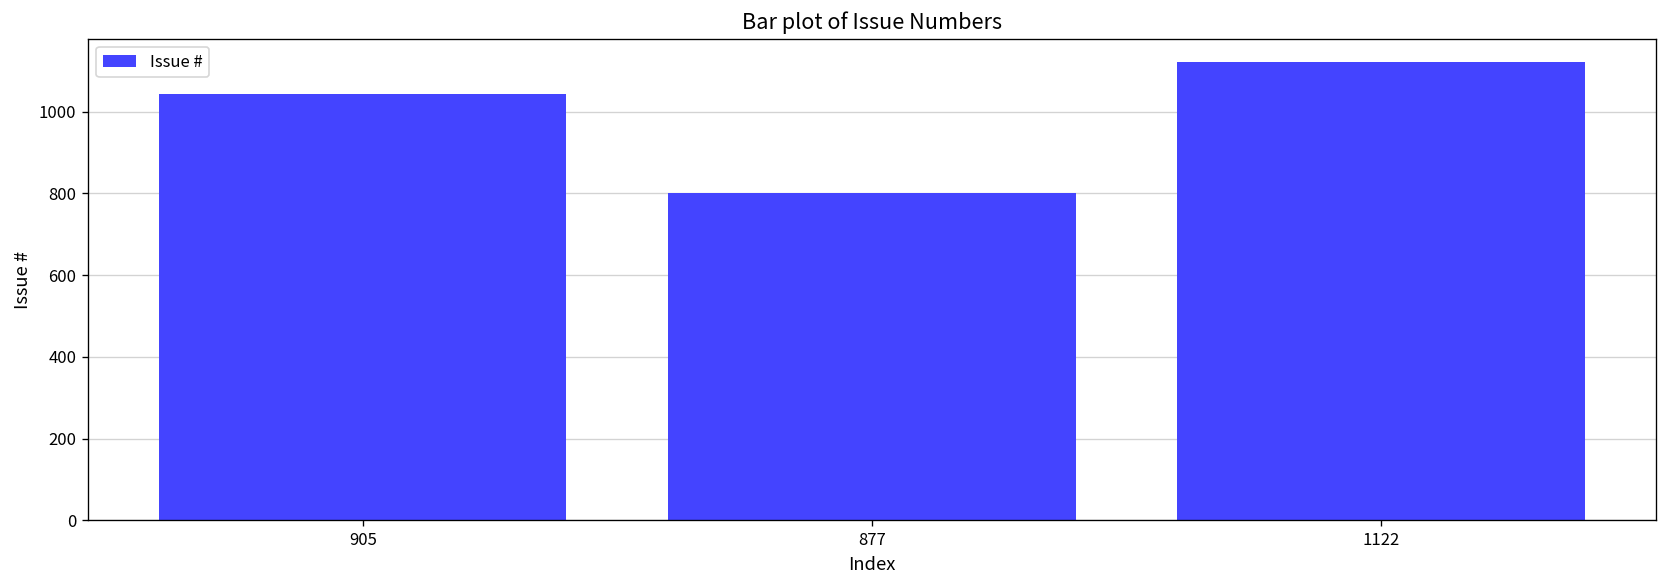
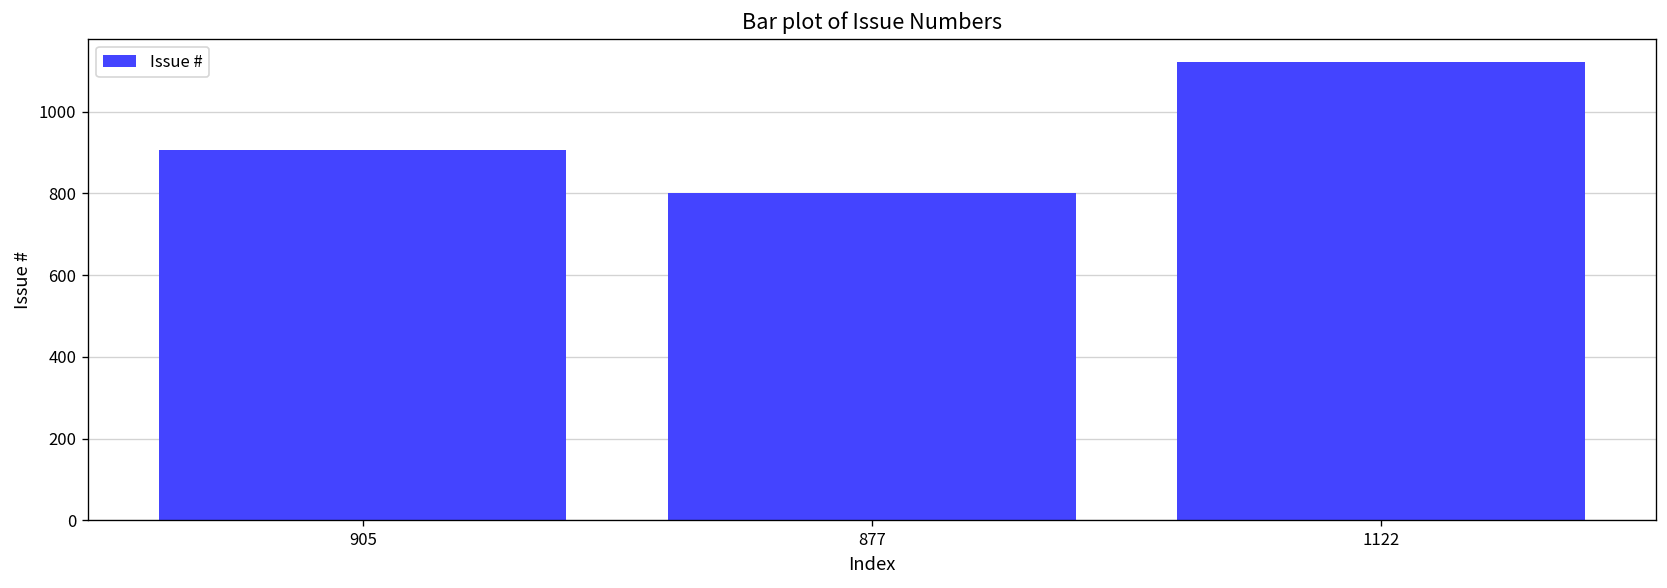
905: 1040 -> 910
